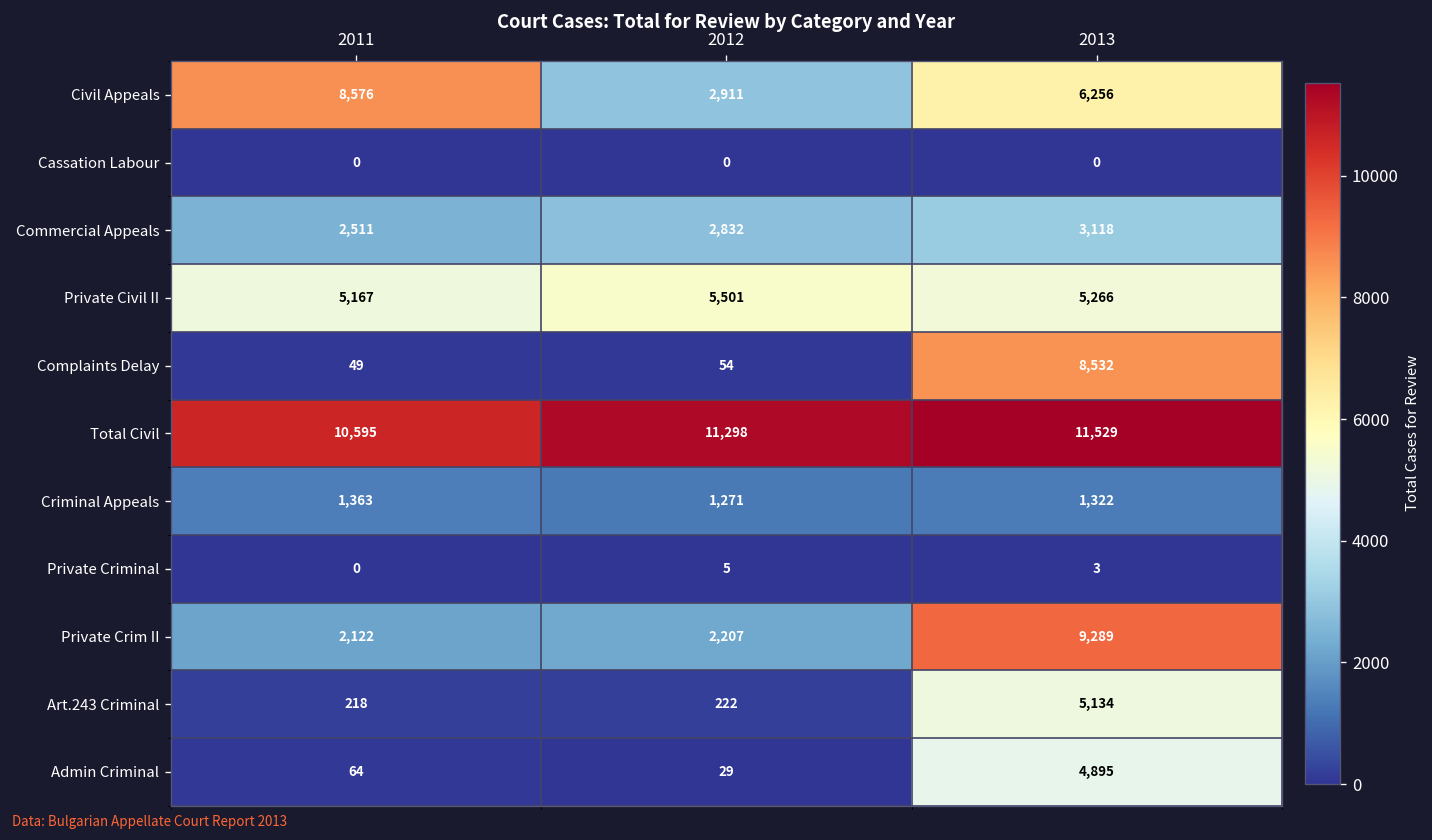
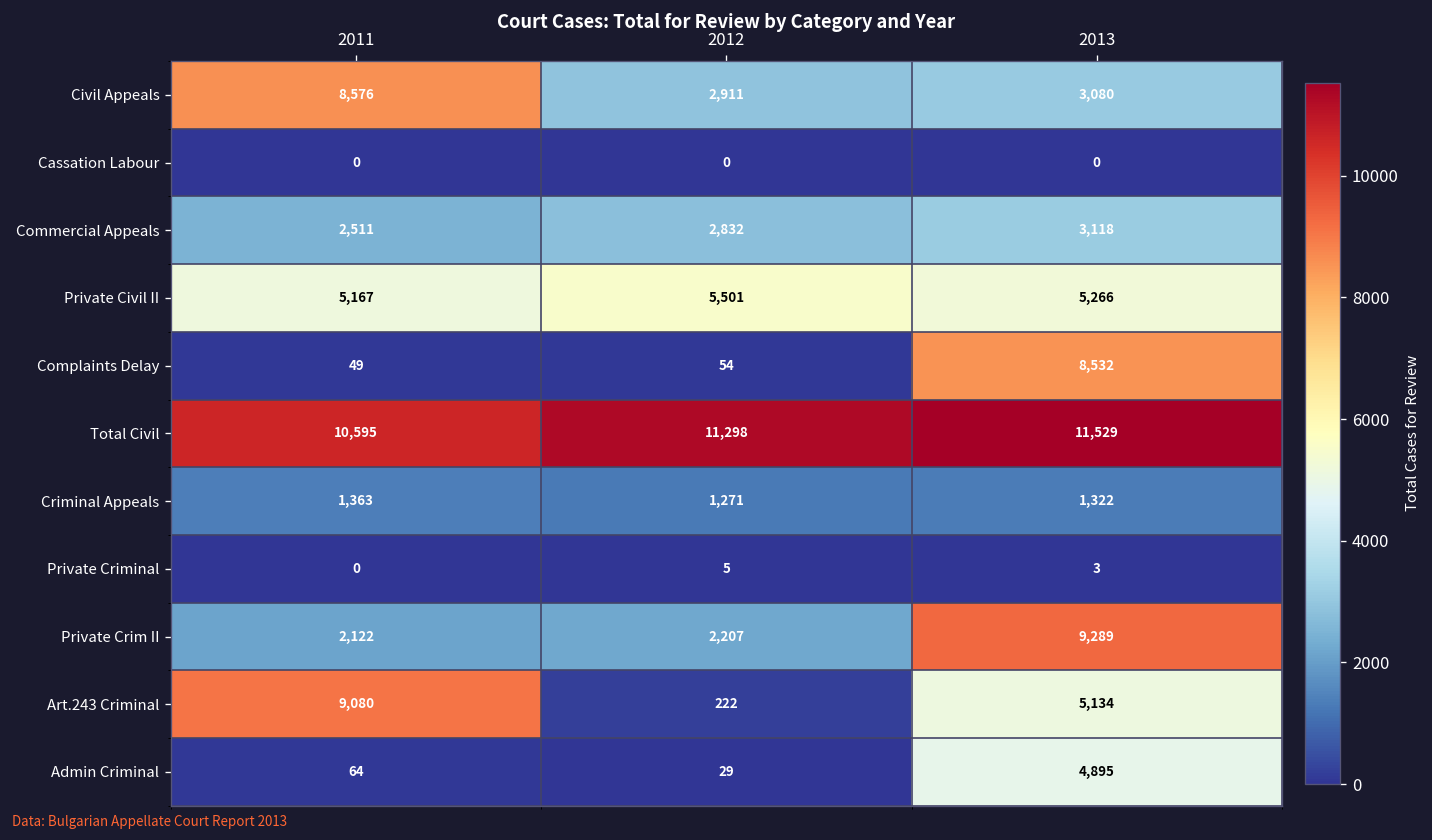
Civil Appeals, 2013: 6,256 -> 3,080
Art.243 Criminal, 2011: 218 -> 9,080
